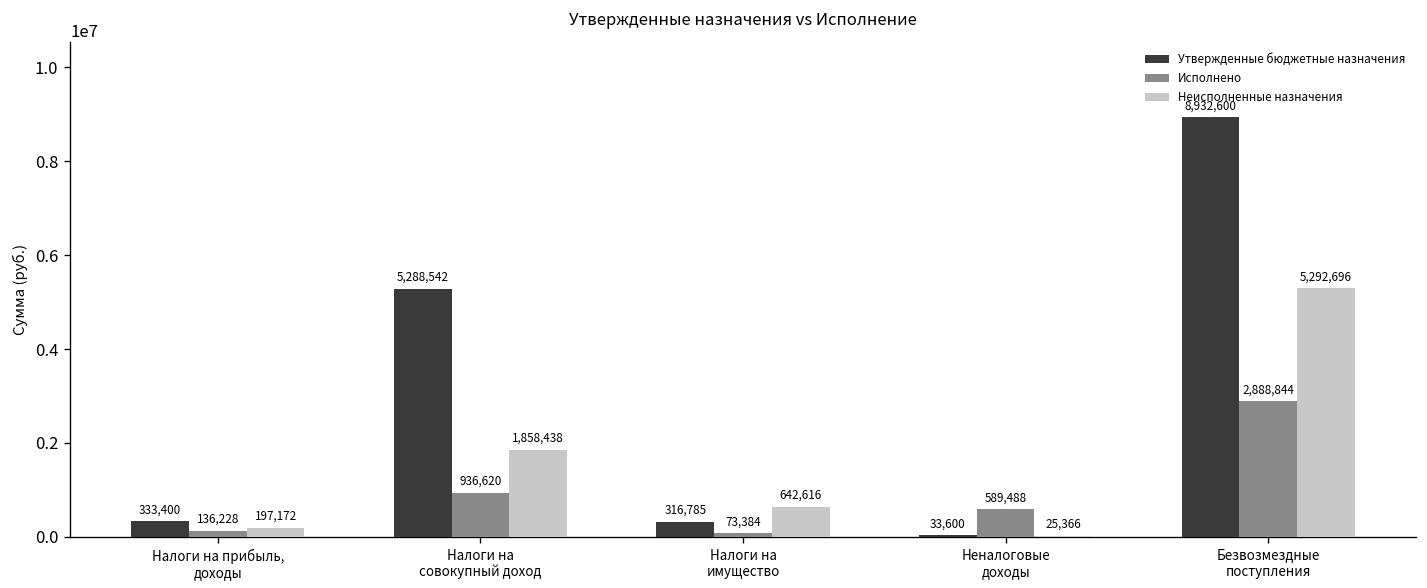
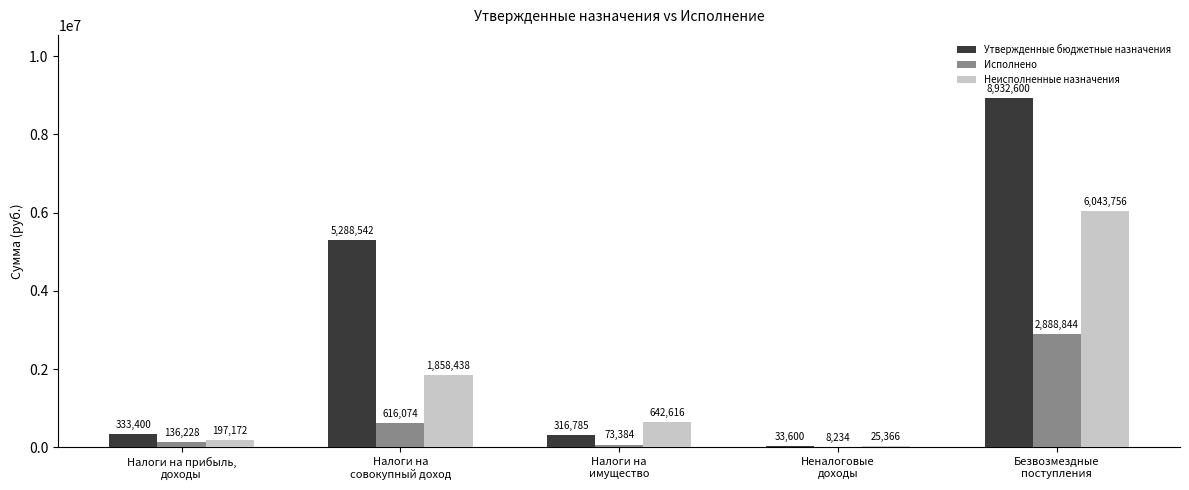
Исполнено, Налоги на совокупный доход: 936,620 -> 616,074
Исполнено, Неналоговые доходы: 589,488 -> 8,234
Неисполненные назначения, Безвозмездные поступления: 5,292,696 -> 6,043,756
